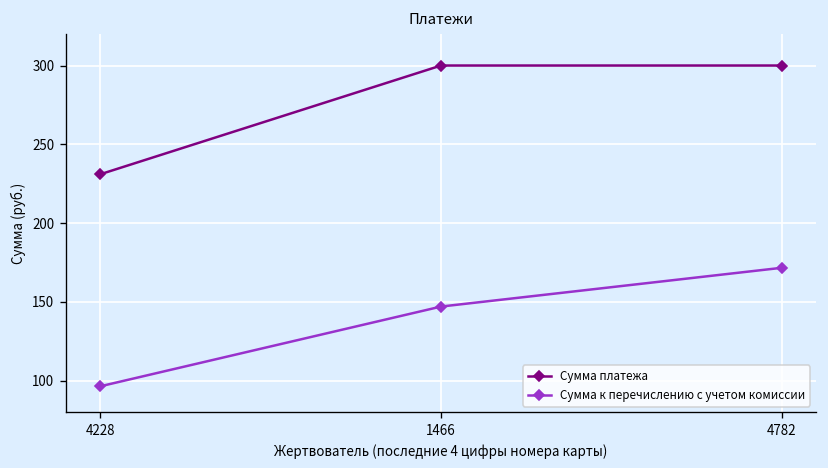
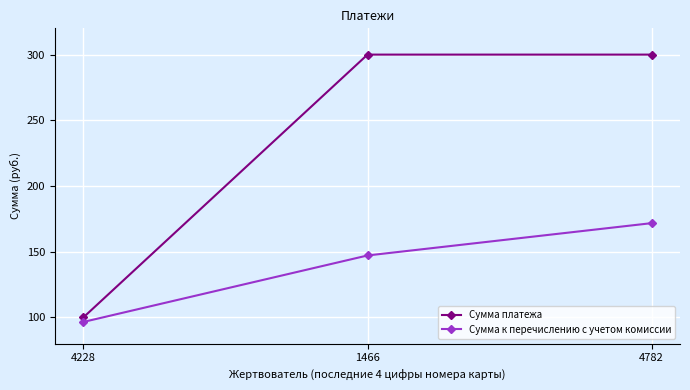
Сумма платежа, 4228: 231 -> 100
